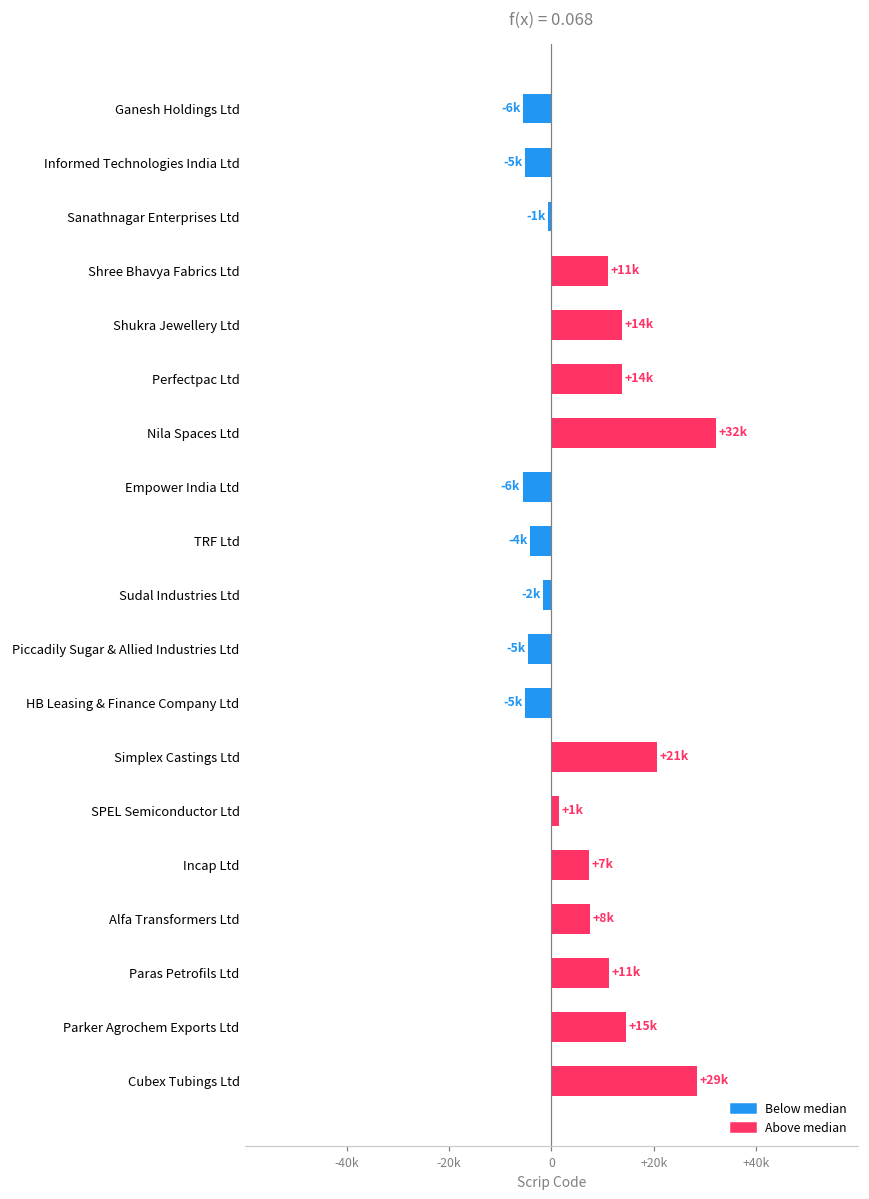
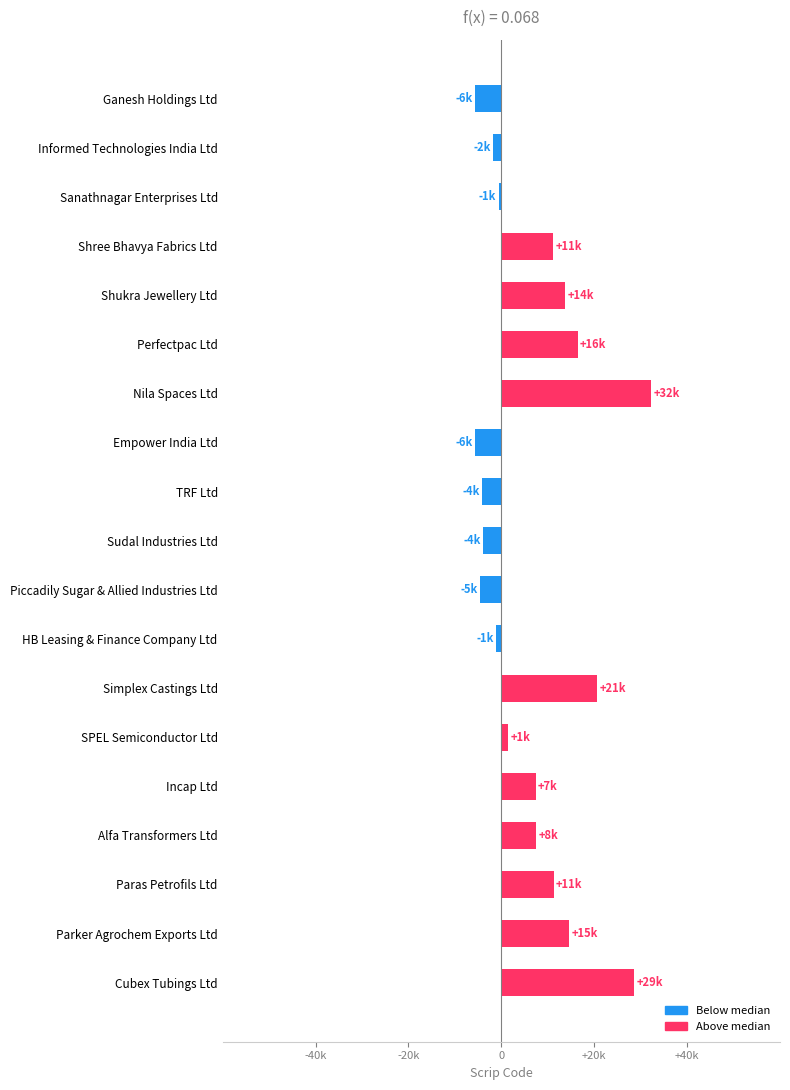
Informed Technologies India Ltd: -5k -> -2k
Perfectpac Ltd: +14k -> +16k
Sudal Industries Ltd: -2k -> -4k
HB Leasing & Finance Company Ltd: -5k -> -1k
